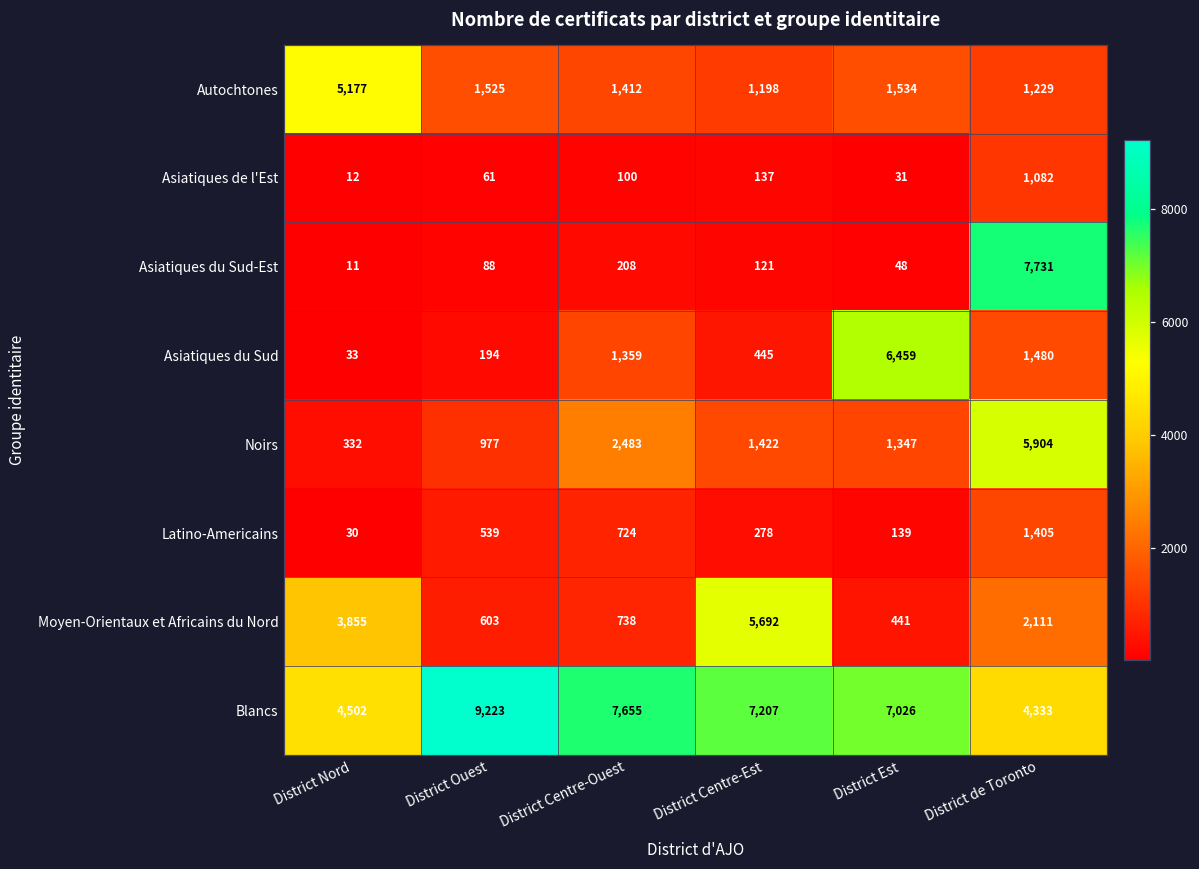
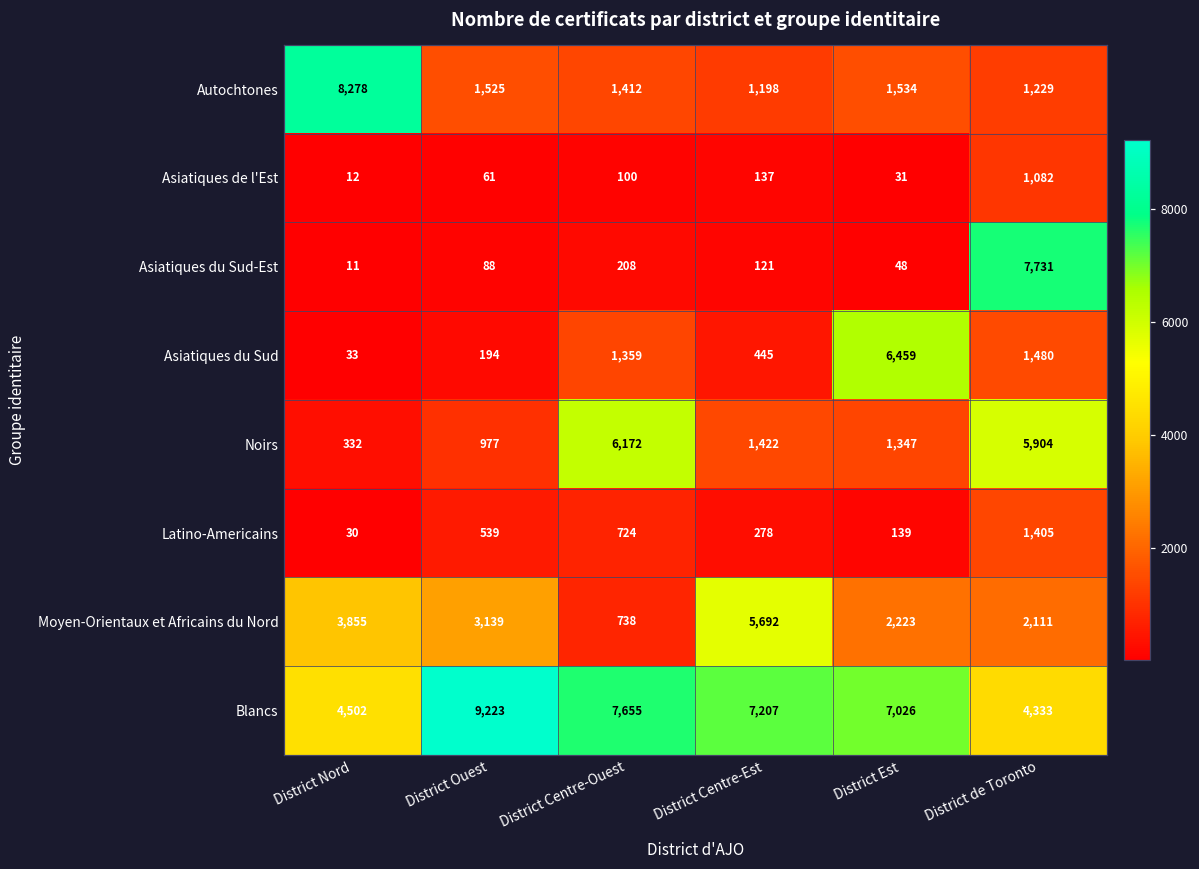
Autochtones, District Nord: 5,177 -> 8,278
Noirs, District Centre-Ouest: 2,483 -> 6,172
Moyen-Orientaux et Africains du Nord, District Ouest: 603 -> 3,139
Moyen-Orientaux et Africains du Nord, District Est: 441 -> 2,223
